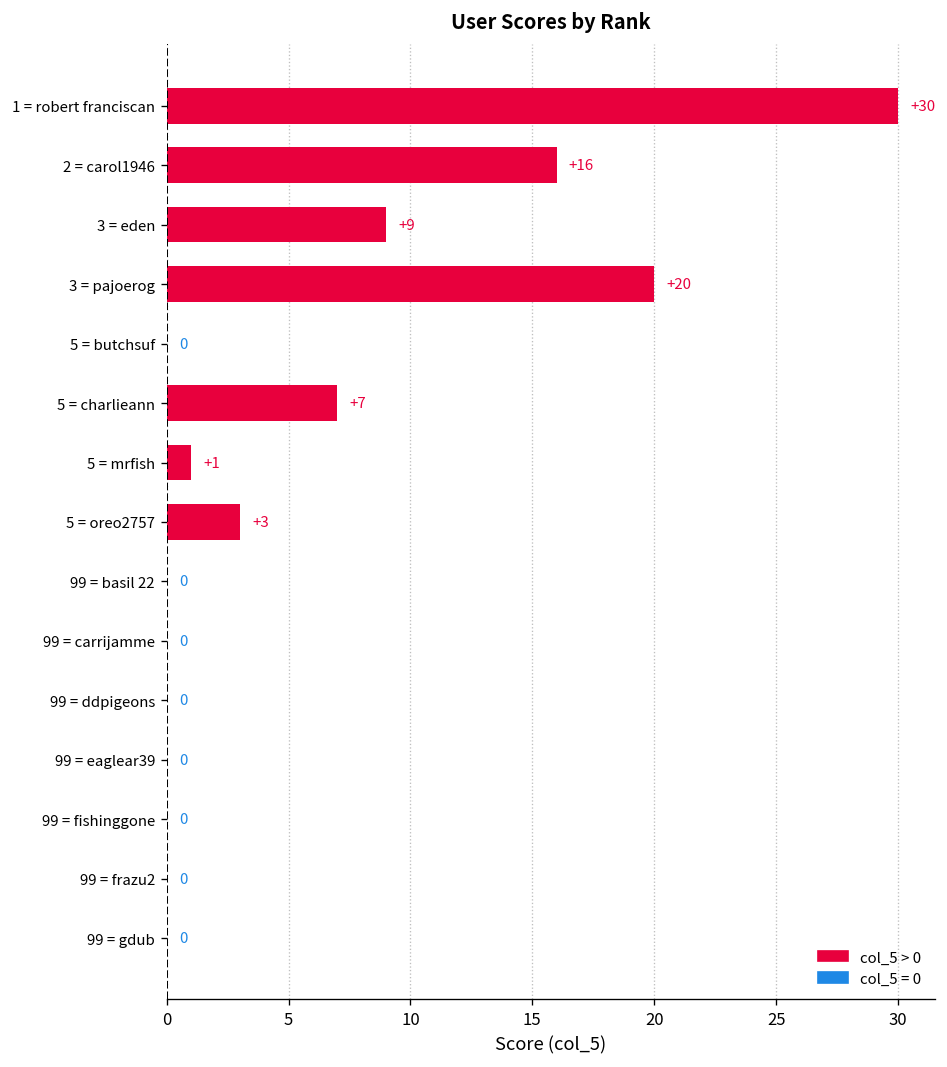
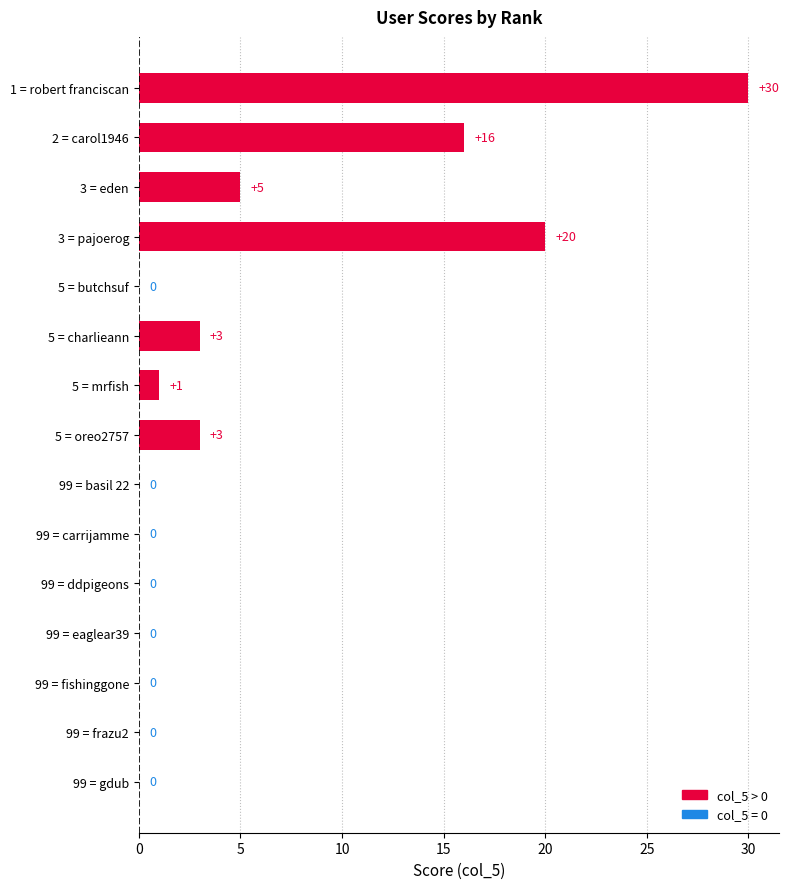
3 = eden: +9 -> +5
5 = charlieann: +7 -> +3
